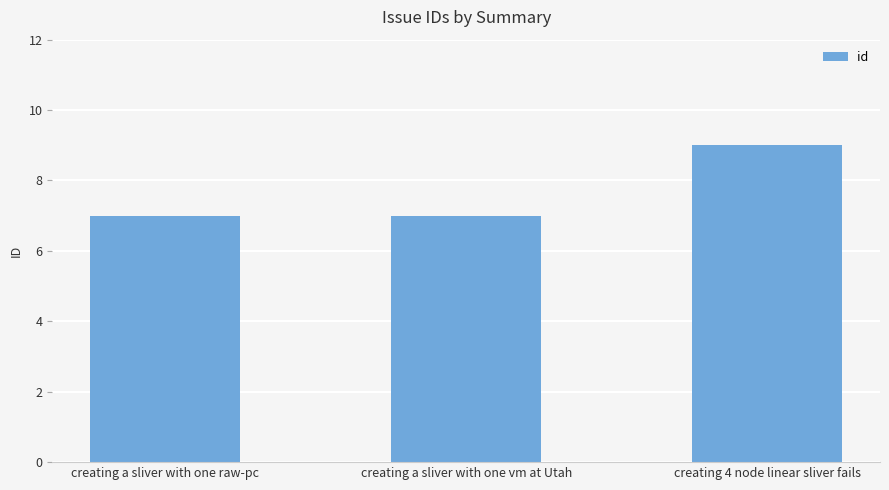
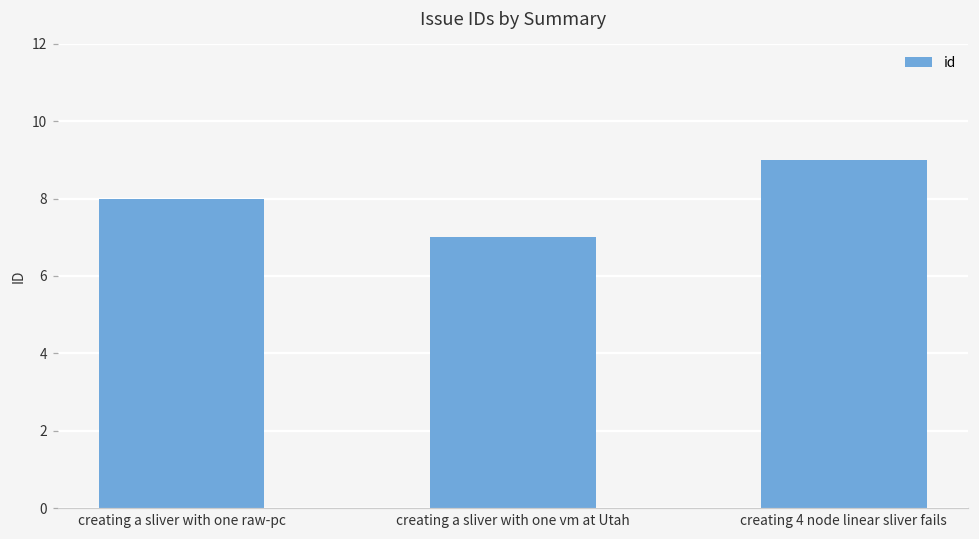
creating a sliver with one raw-pc: 7 -> 8
